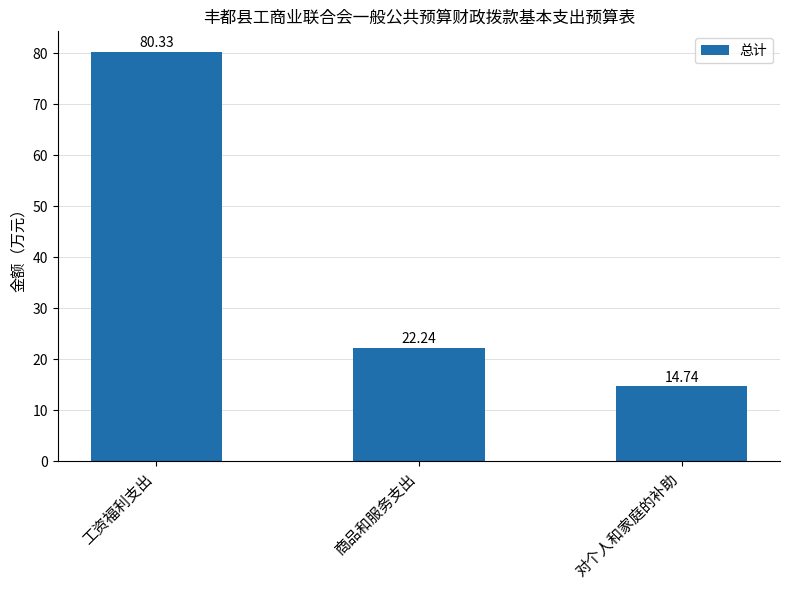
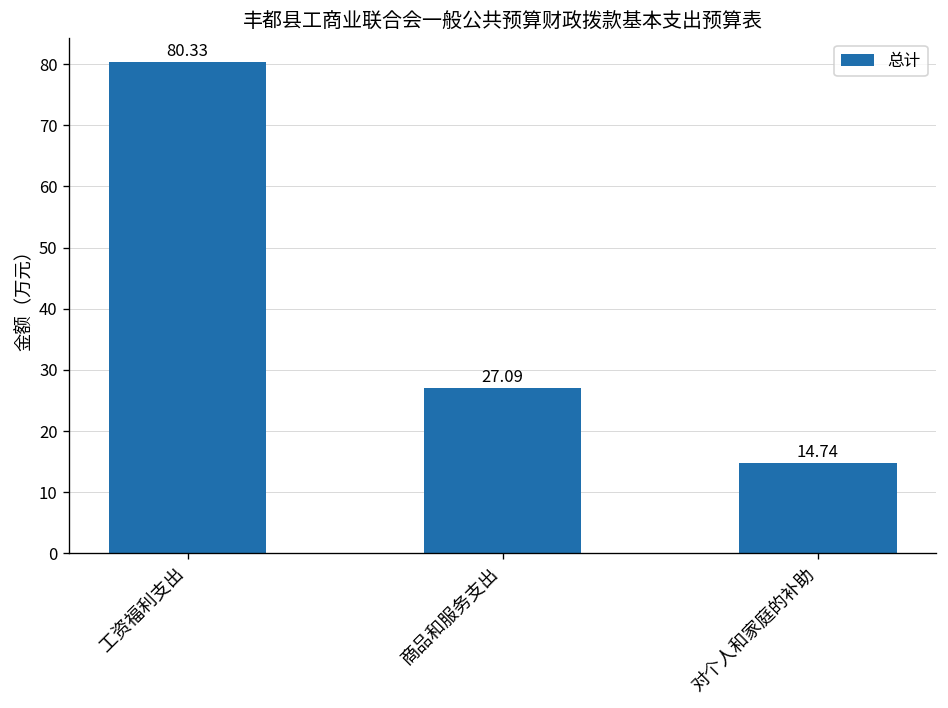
商品和服务支出: 22.24 -> 27.09
